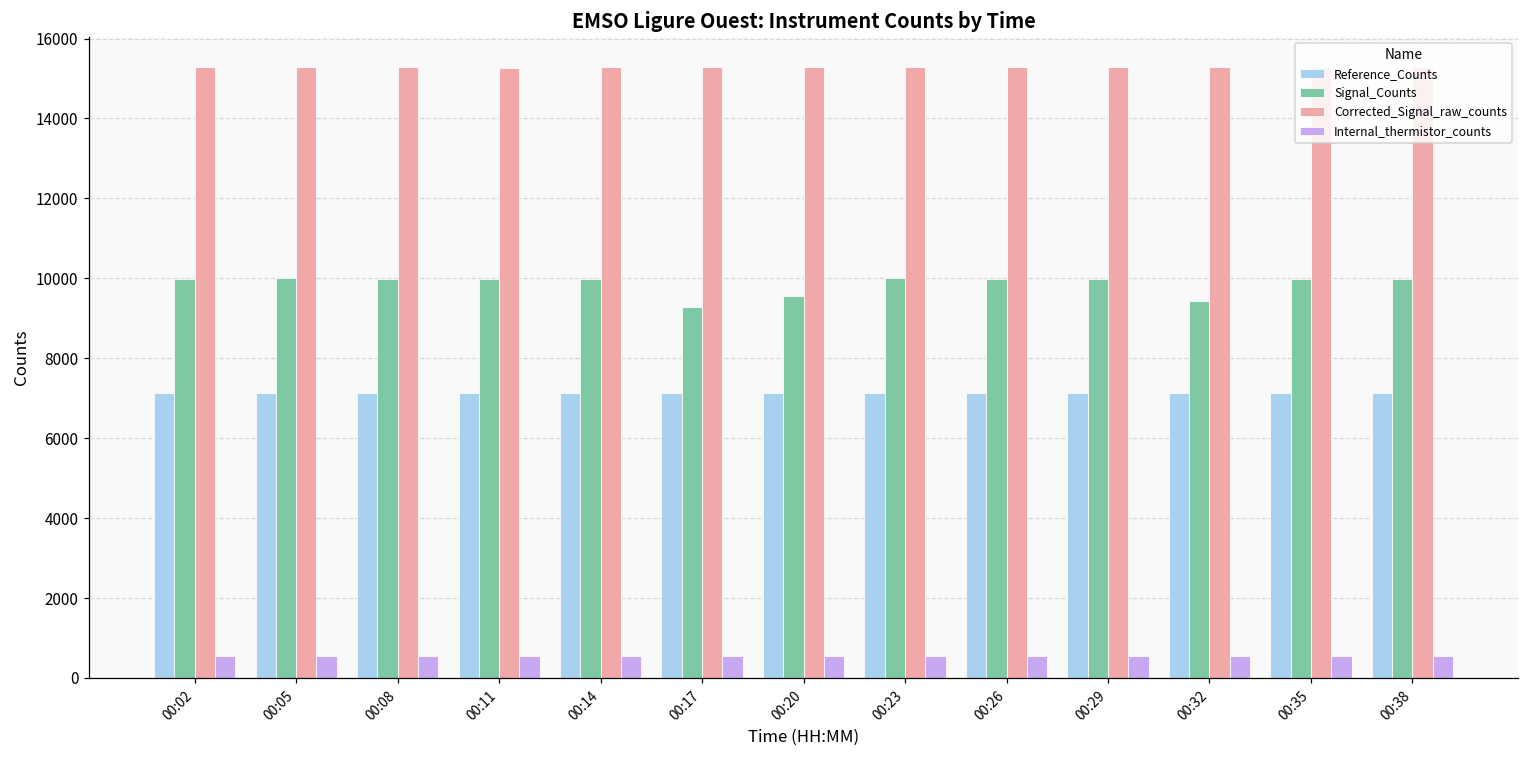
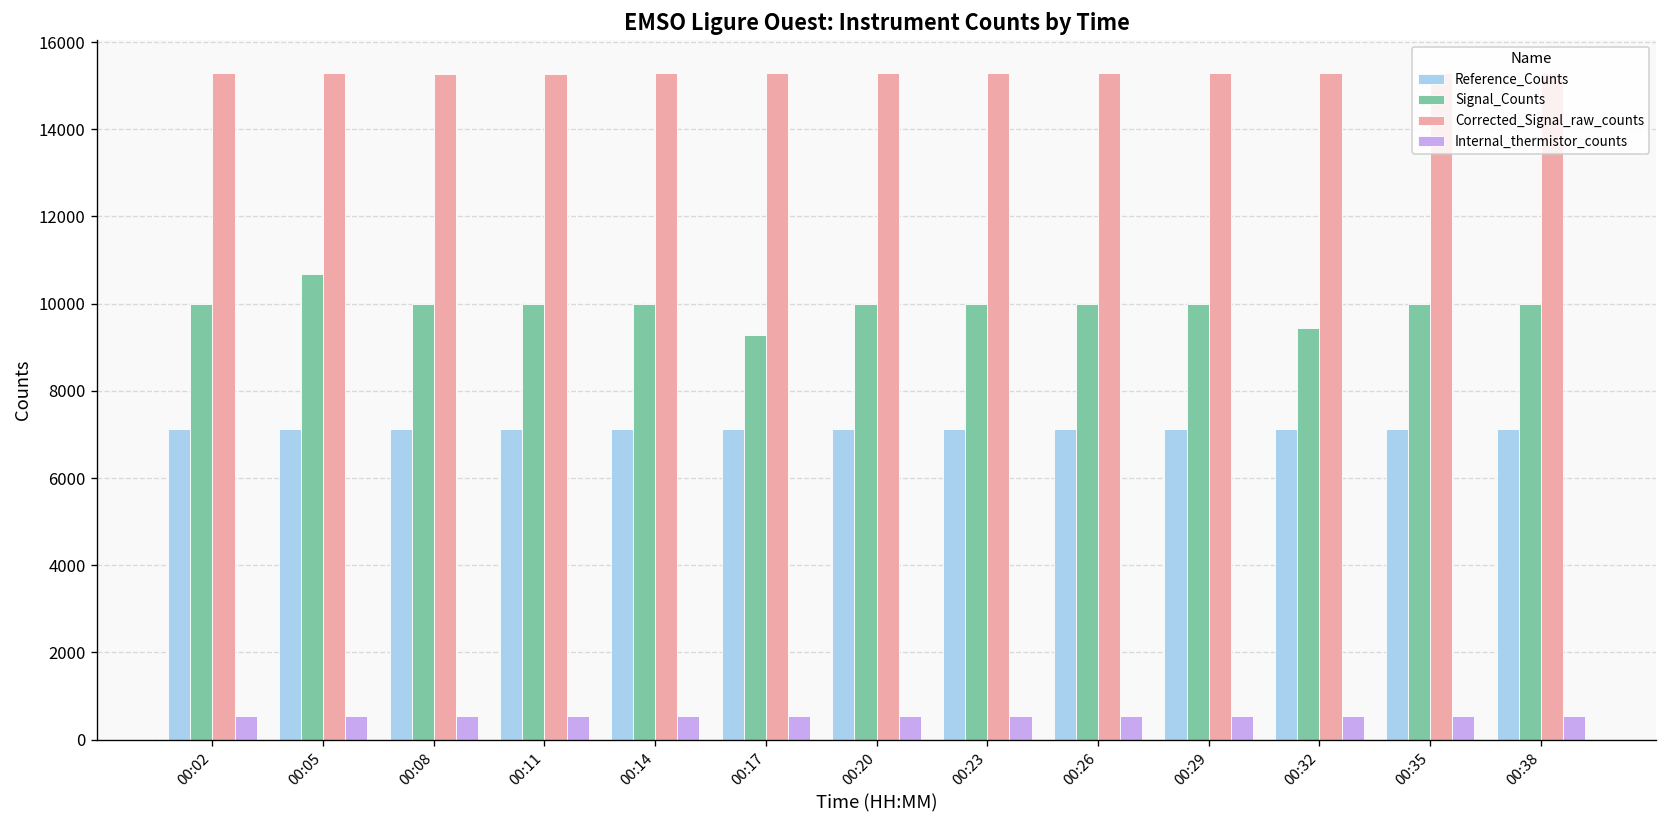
Signal_Counts, 00:05: 10000 -> 10700
Signal_Counts, 00:20: 9600 -> 10000
